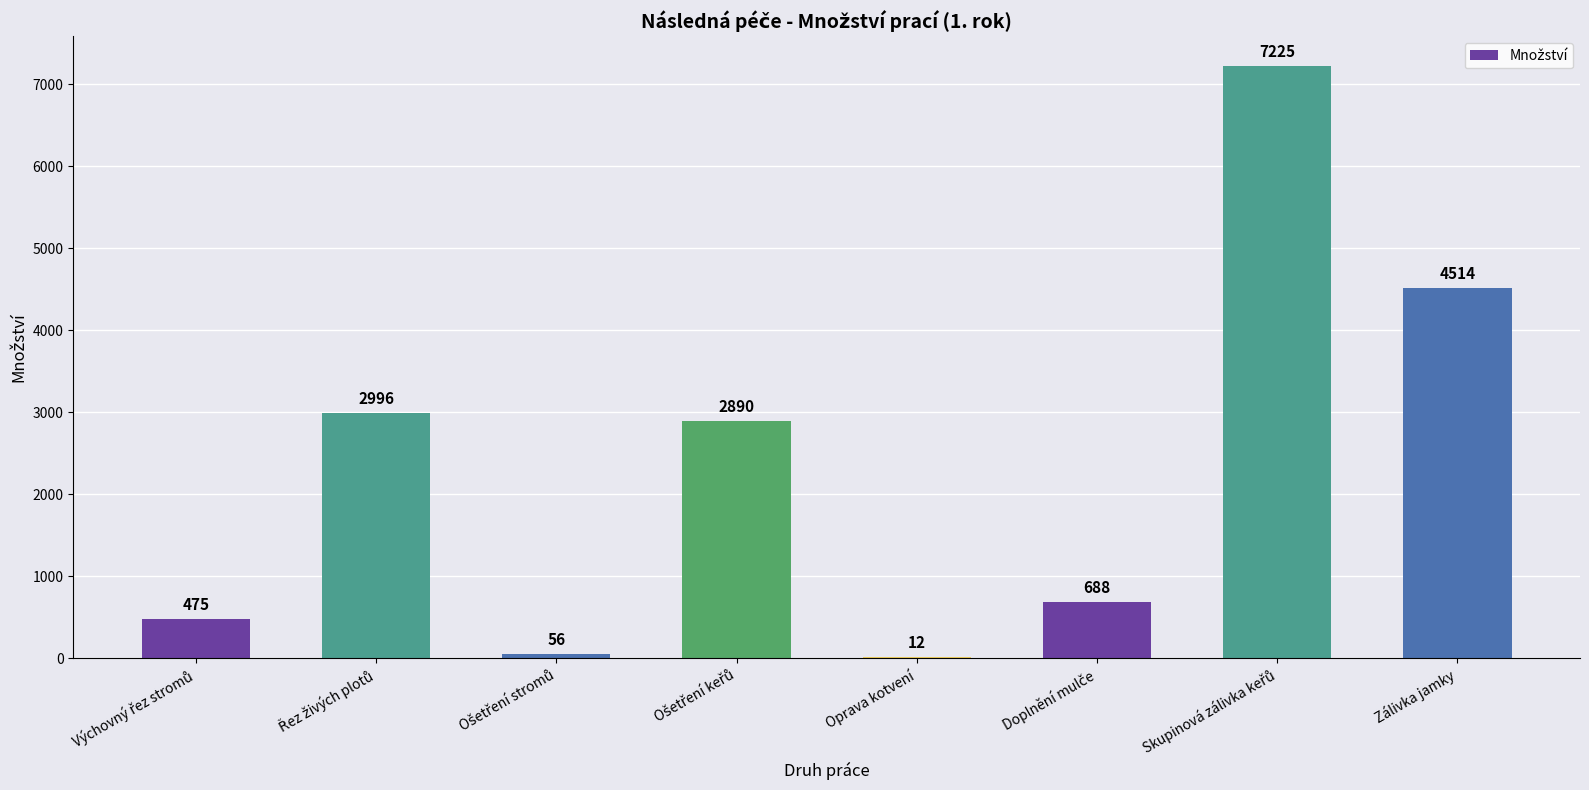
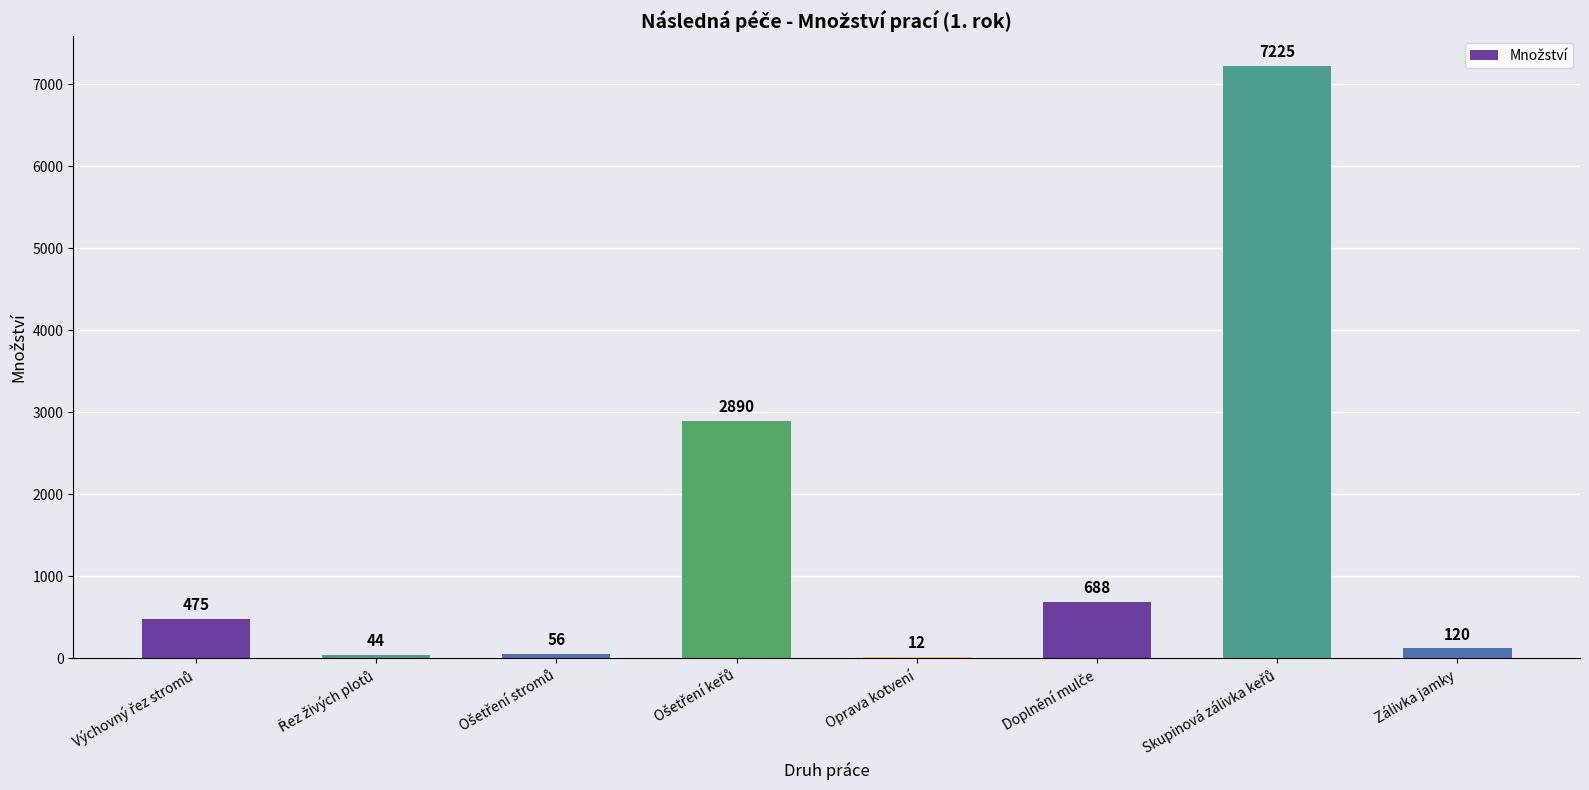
Řez živých plotů: 2996 -> 44
Zálivka jamky: 4514 -> 120
